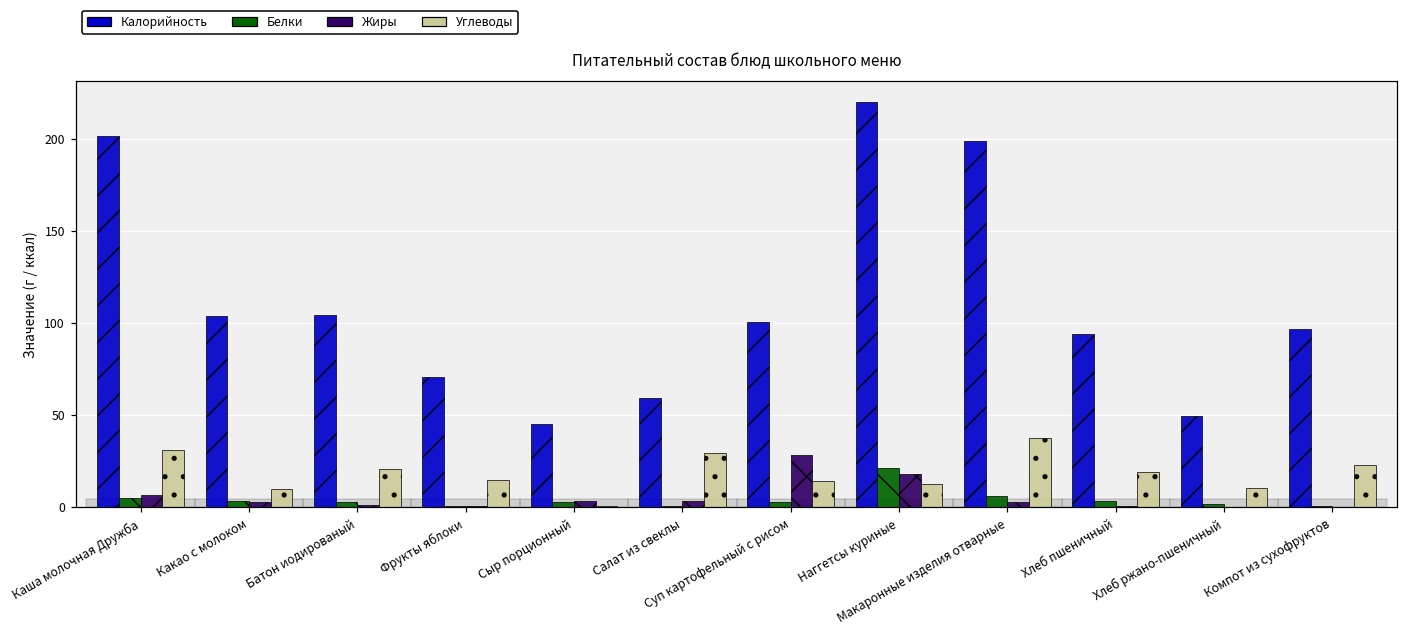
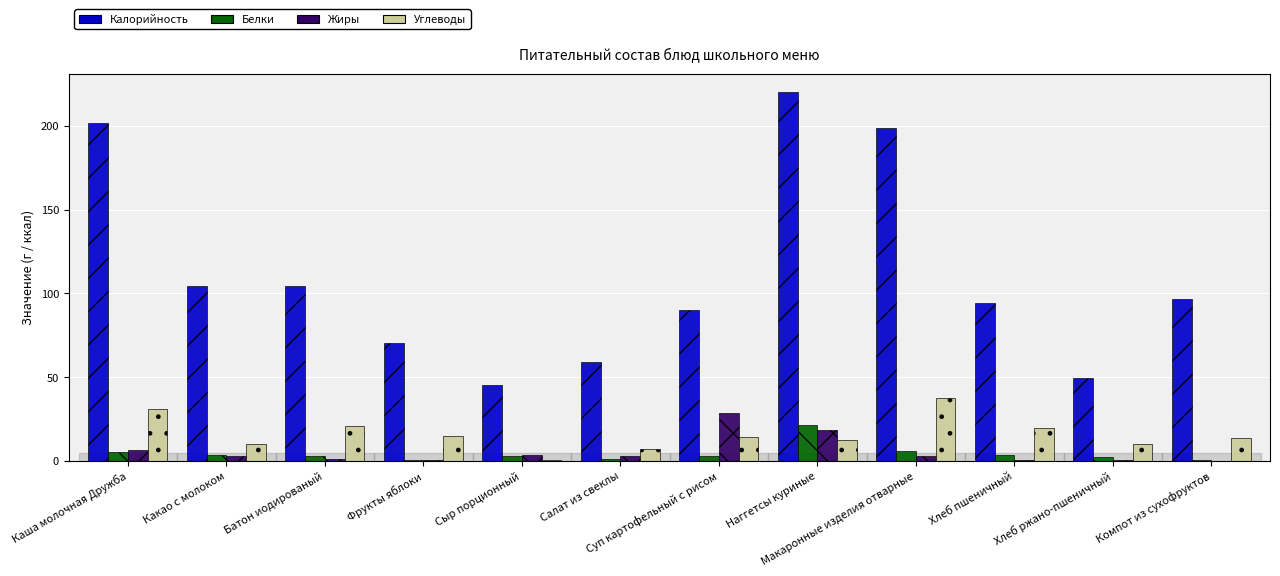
Углеводы, Салат из свеклы: 29 -> 7
Калорийность, Суп картофельный с рисом: 101 -> 90
Углеводы, Компот из сухофруктов: 23 -> 14
